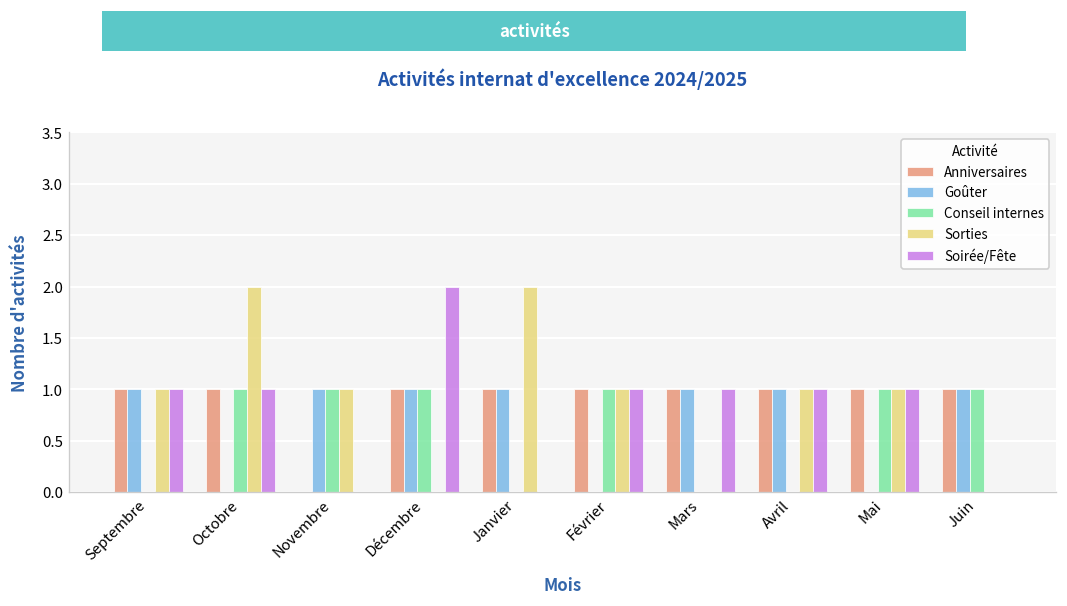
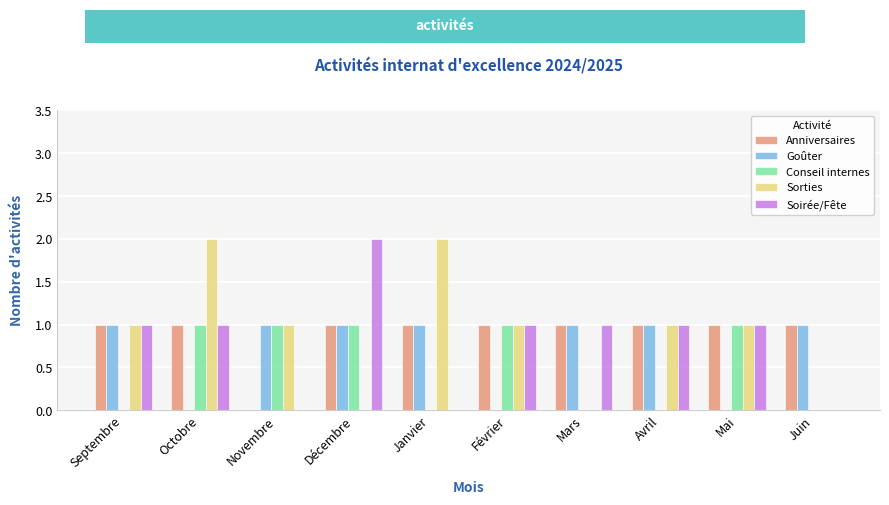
Conseil internes, Juin: 1 -> 0
